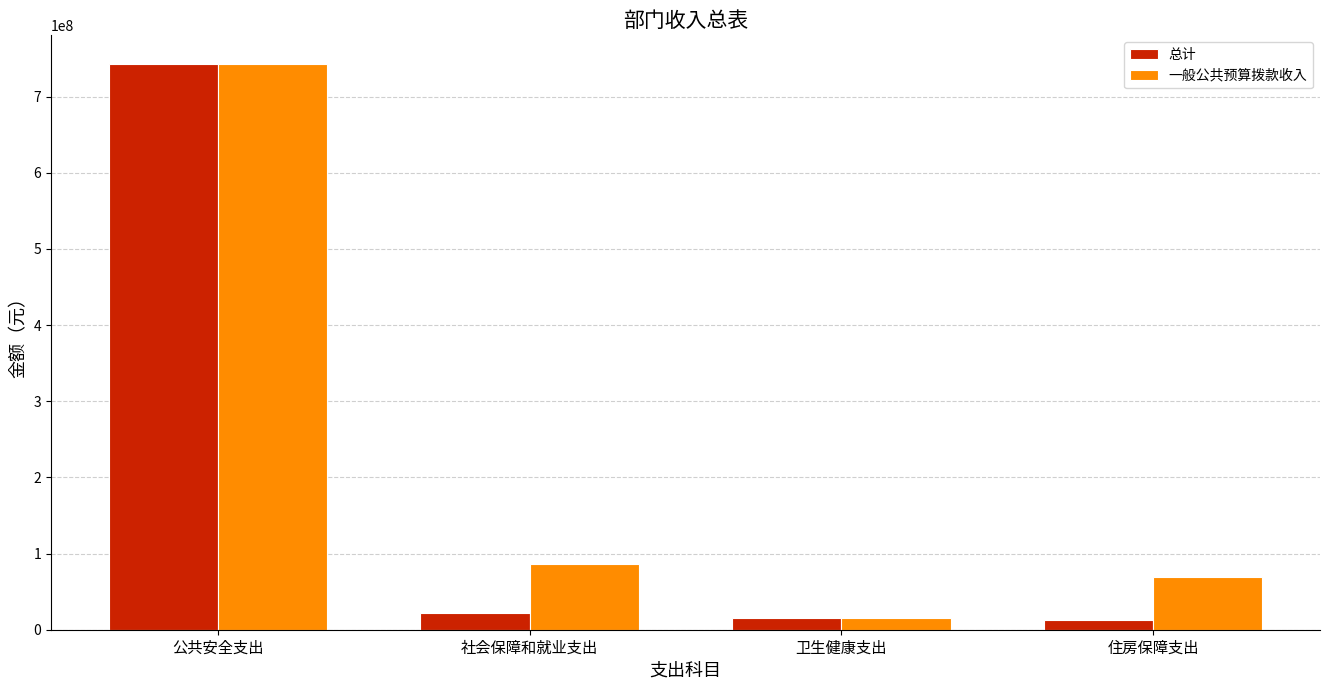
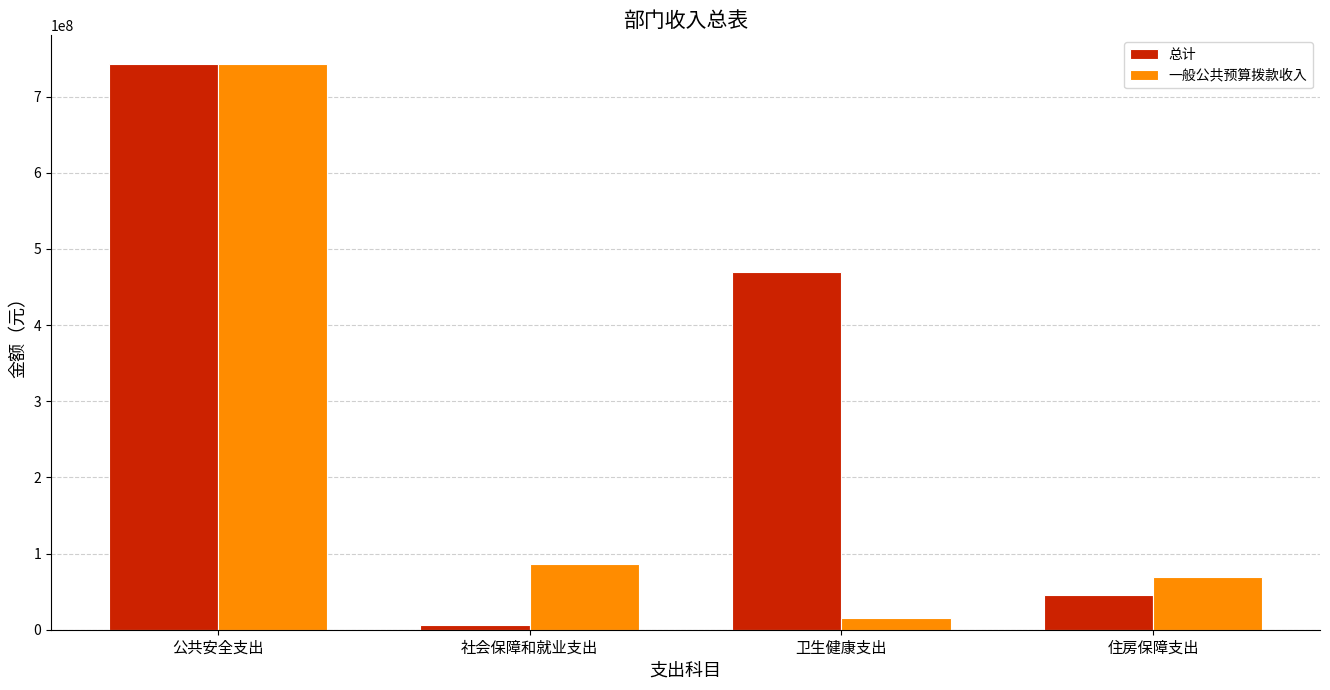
总计, 社会保障和就业支出: 20000000 -> 10000000
总计, 卫生健康支出: 20000000 -> 470000000
总计, 住房保障支出: 10000000 -> 50000000
